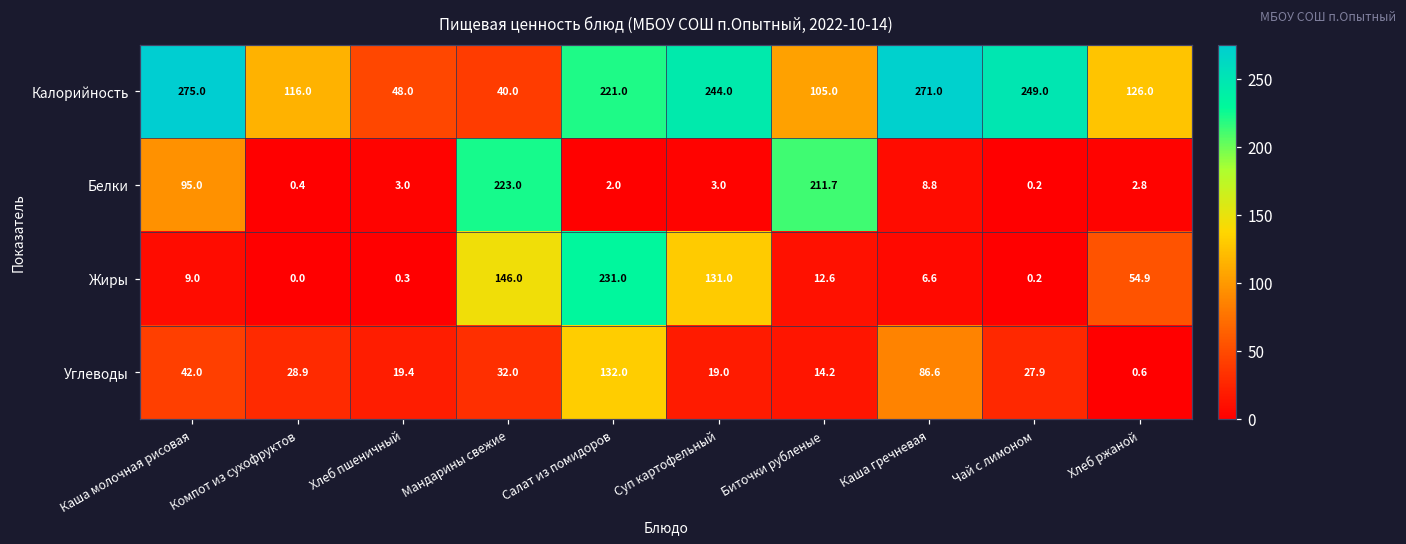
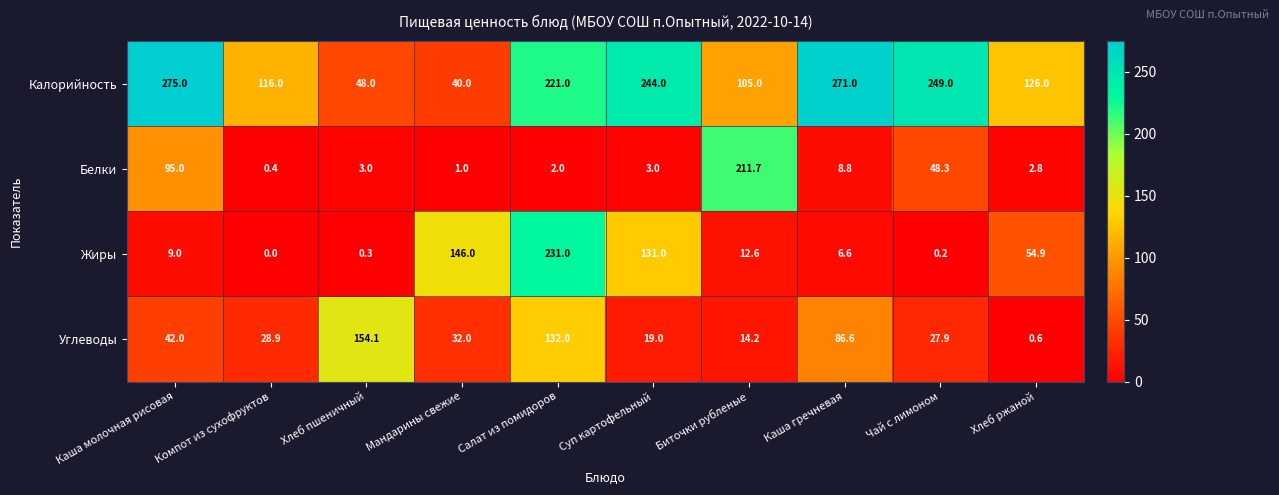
Белки, Мандарины свежие: 223.0 -> 1.0
Белки, Чай с лимоном: 0.2 -> 48.3
Углеводы, Хлеб пшеничный: 19.4 -> 154.1
